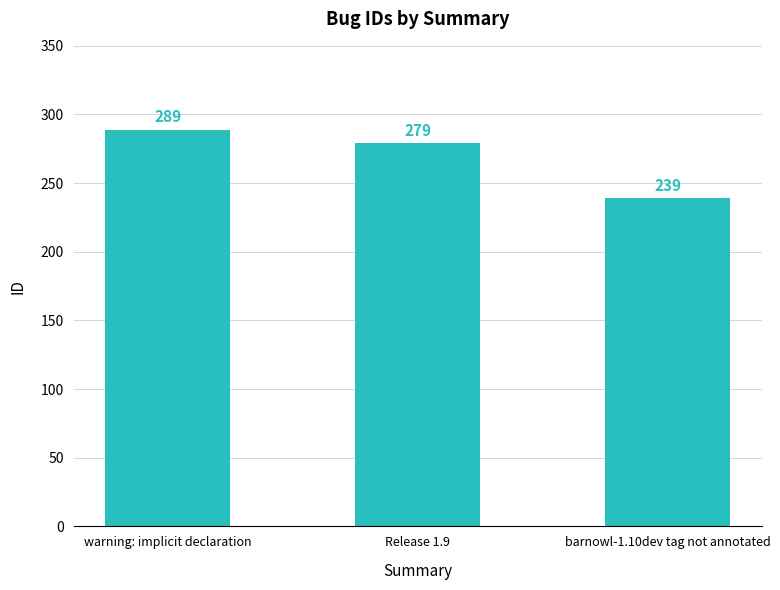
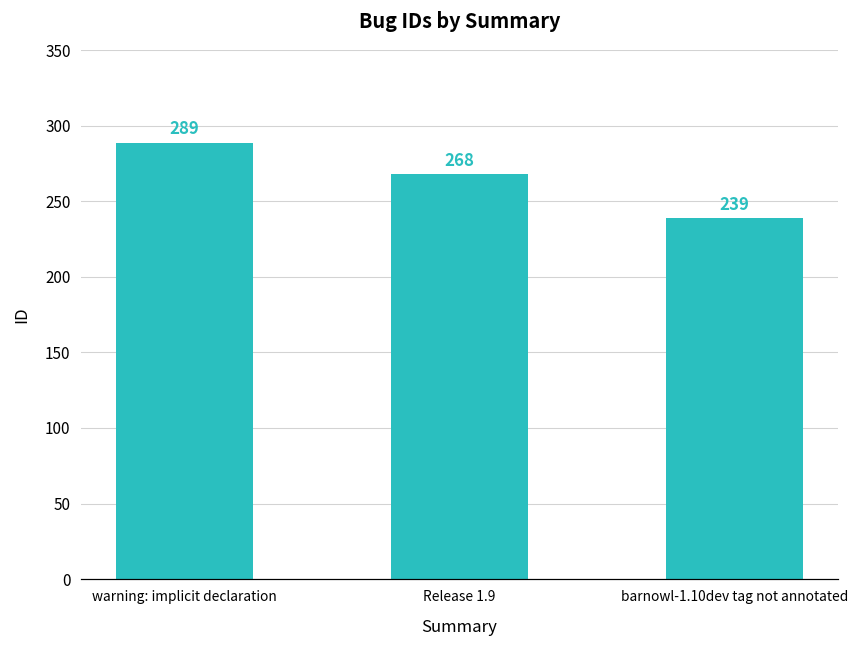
Release 1.9: 279 -> 268
